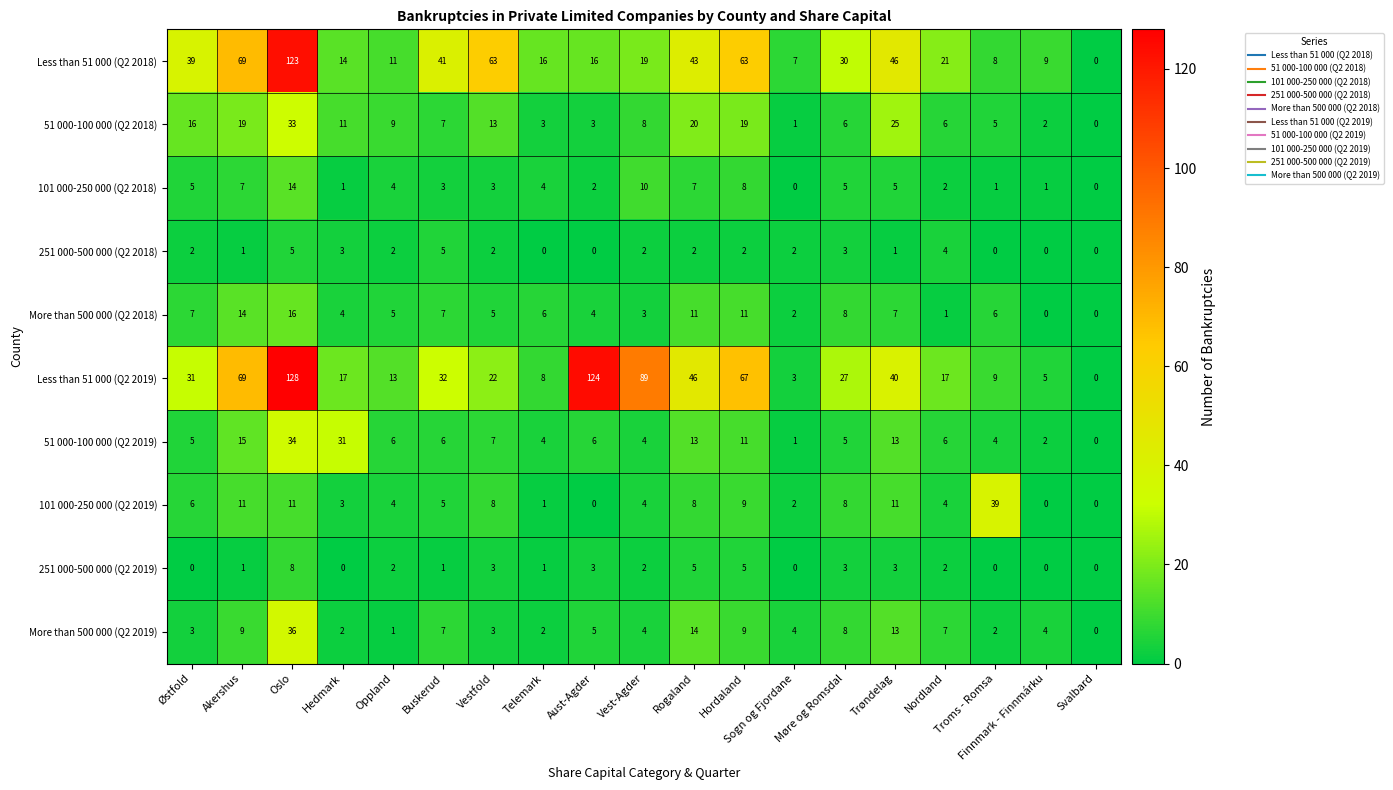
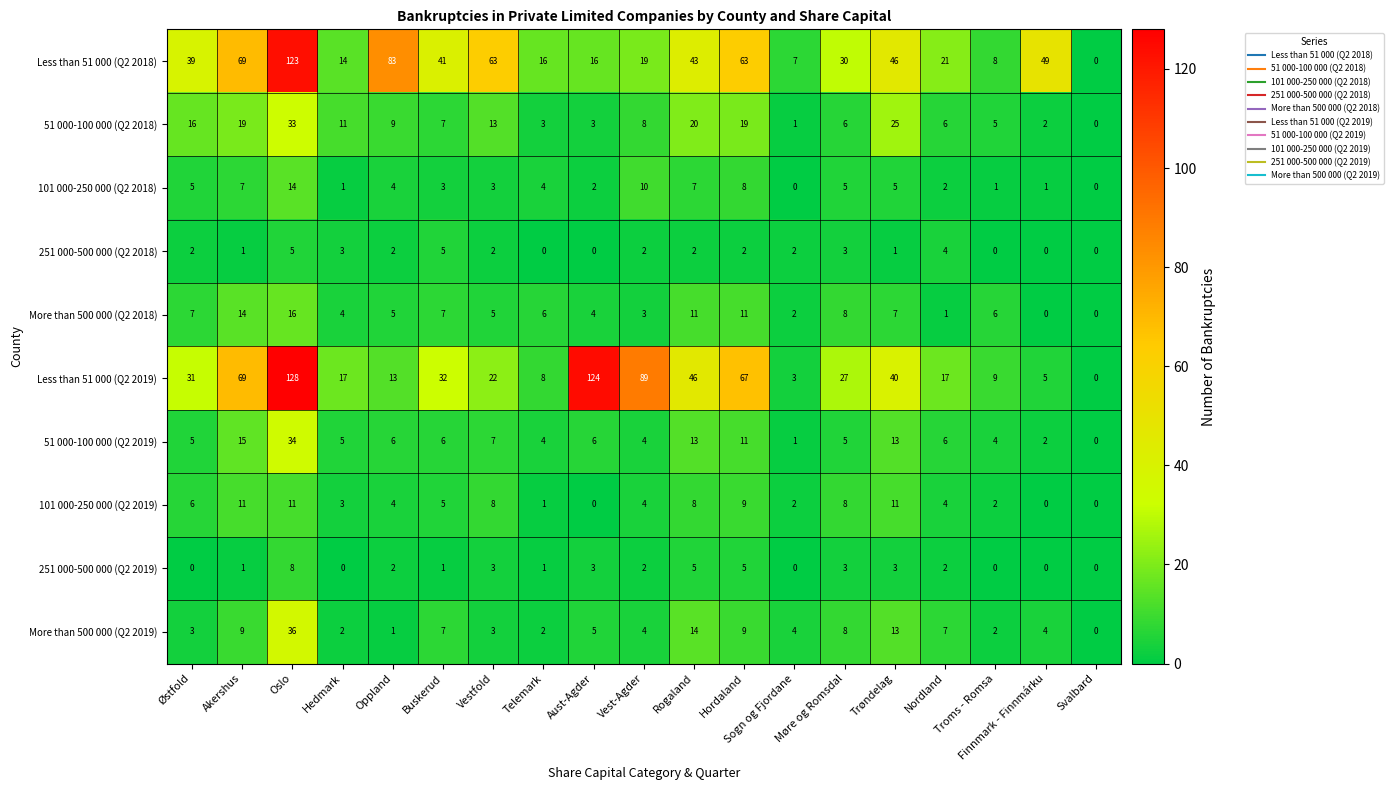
Less than 51 000 (Q2 2018), Oppland: 11 -> 83
Less than 51 000 (Q2 2018), Finnmark - Finnmárku: 9 -> 49
51 000-100 000 (Q2 2019), Hedmark: 31 -> 5
101 000-250 000 (Q2 2019), Troms - Romsa: 39 -> 2
